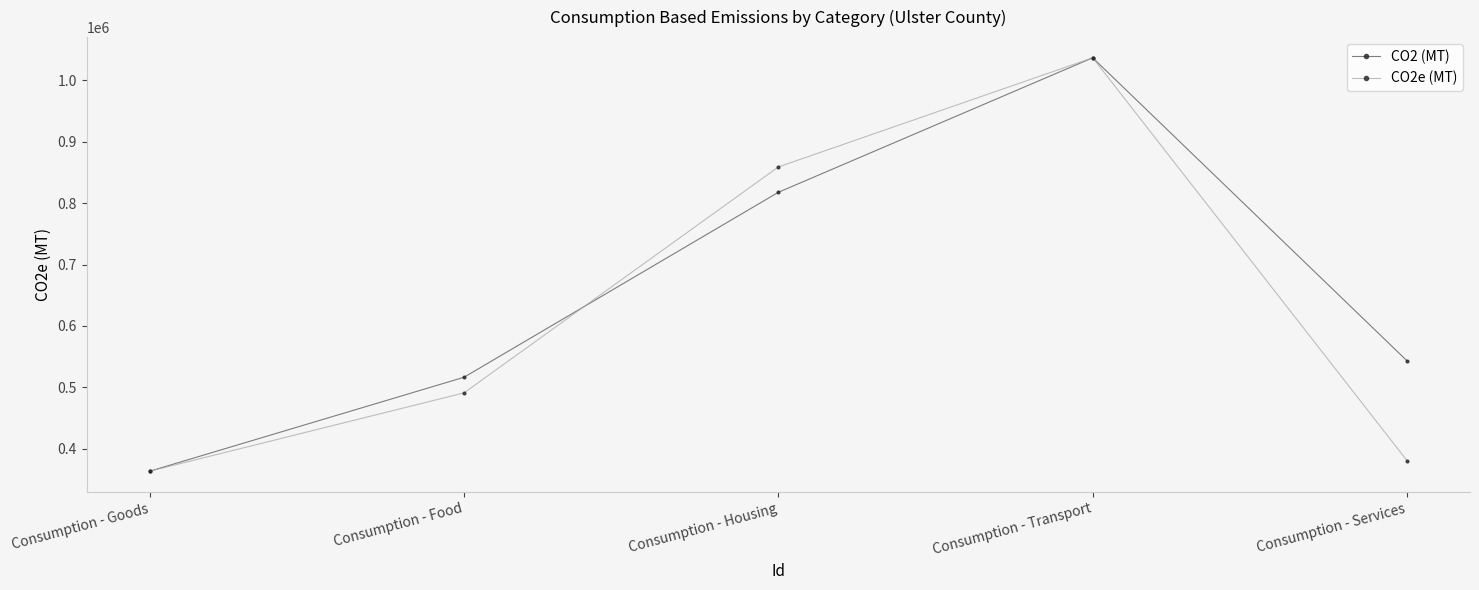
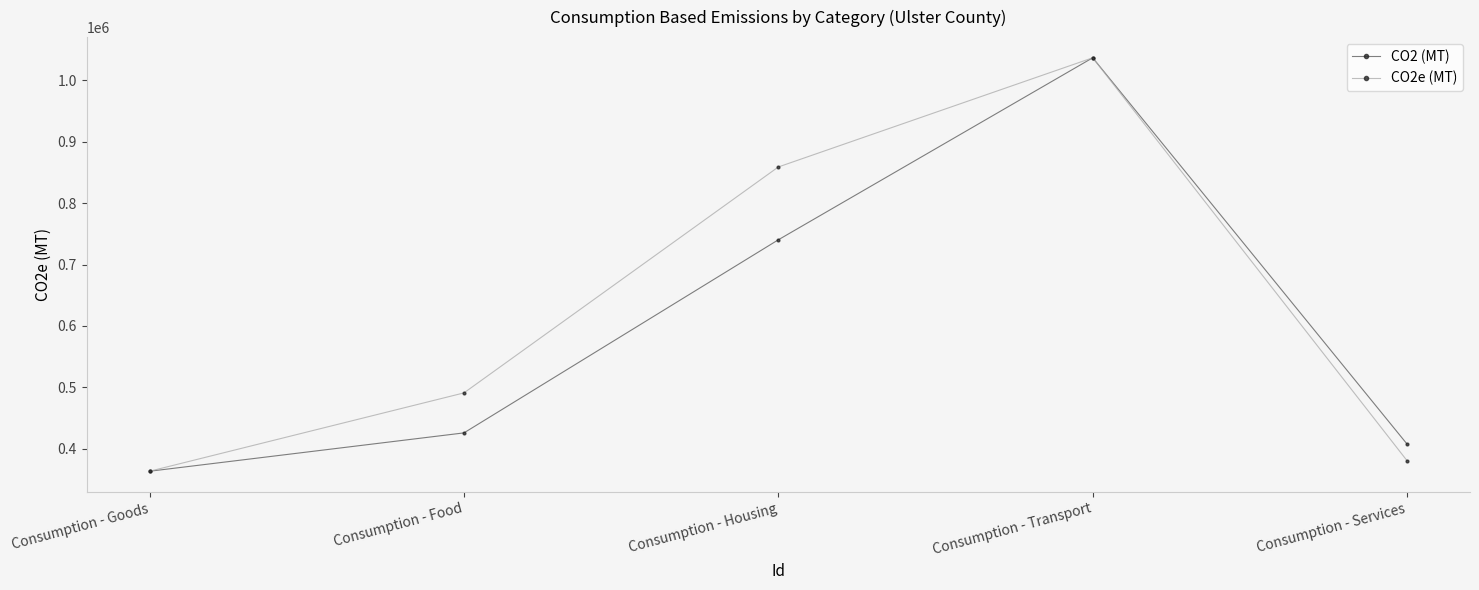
CO2 (MT), Consumption - Food: 520000 -> 430000
CO2 (MT), Consumption - Housing: 820000 -> 740000
CO2 (MT), Consumption - Services: 540000 -> 410000
